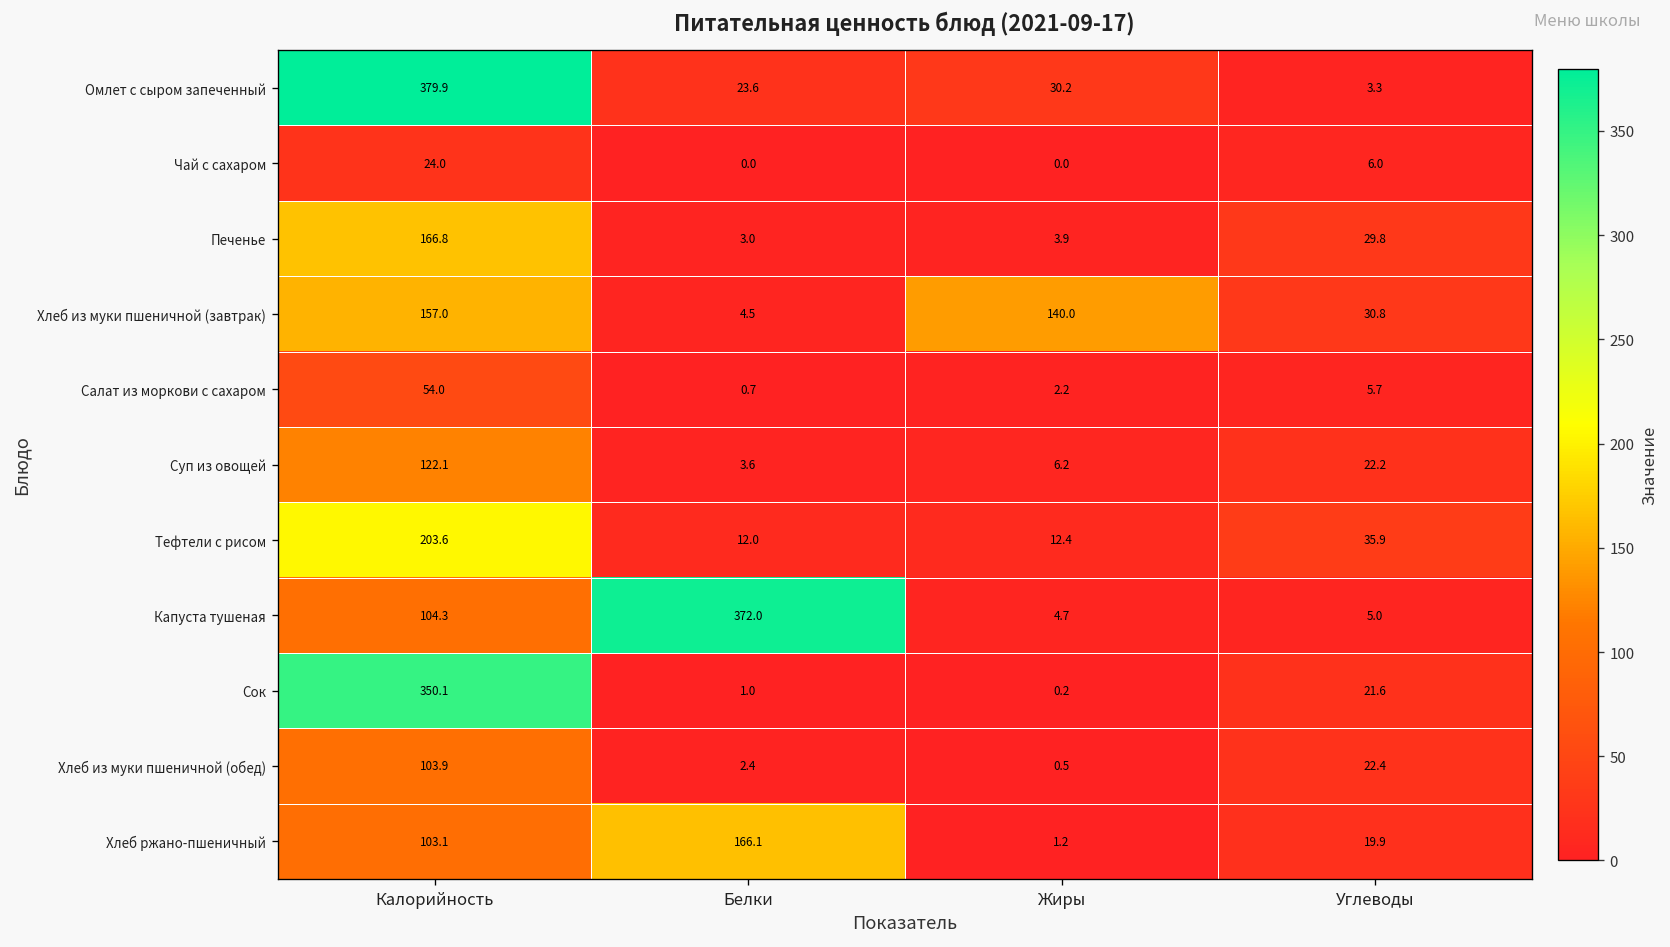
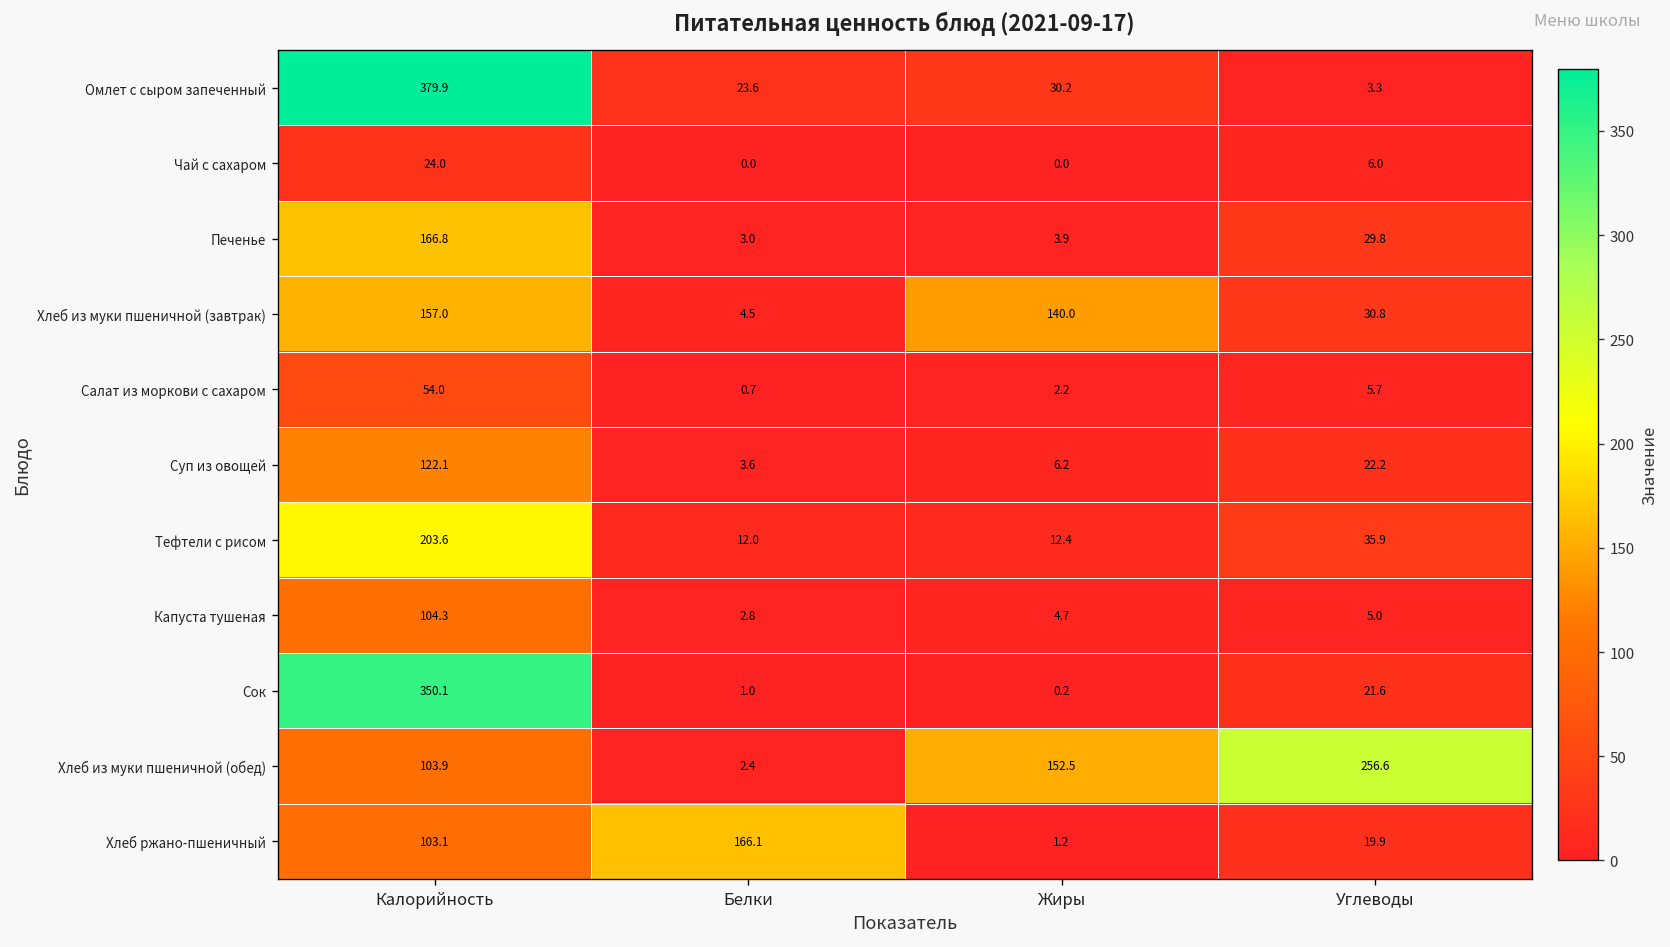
Капуста тушеная, Белки: 372.0 -> 2.8
Хлеб из муки пшеничной (обед), Жиры: 0.5 -> 152.5
Хлеб из муки пшеничной (обед), Углеводы: 22.4 -> 256.6
